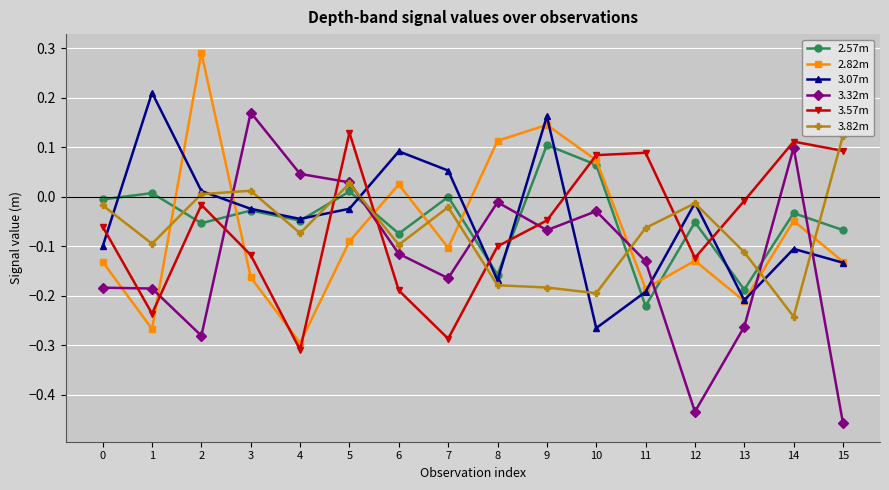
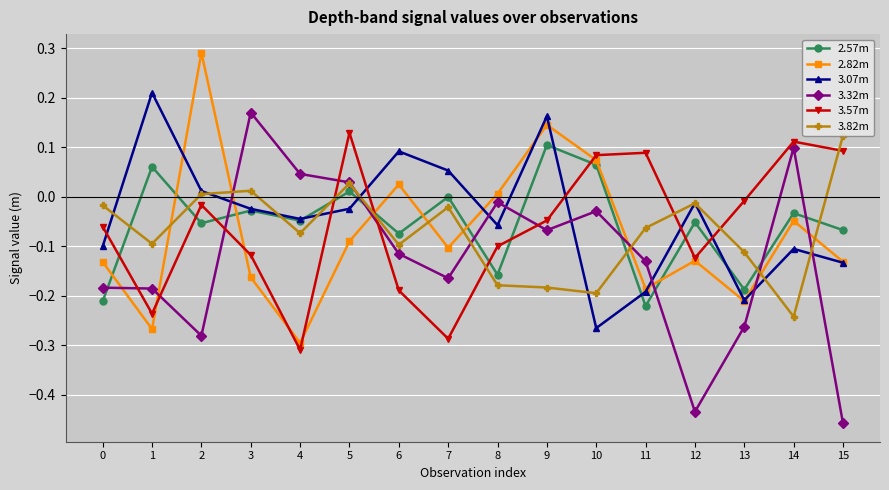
2.57m, 0: -0.01 -> -0.21
2.57m, 1: 0.01 -> 0.06
2.82m, 8: 0.11 -> 0.01
3.07m, 8: -0.17 -> -0.06
